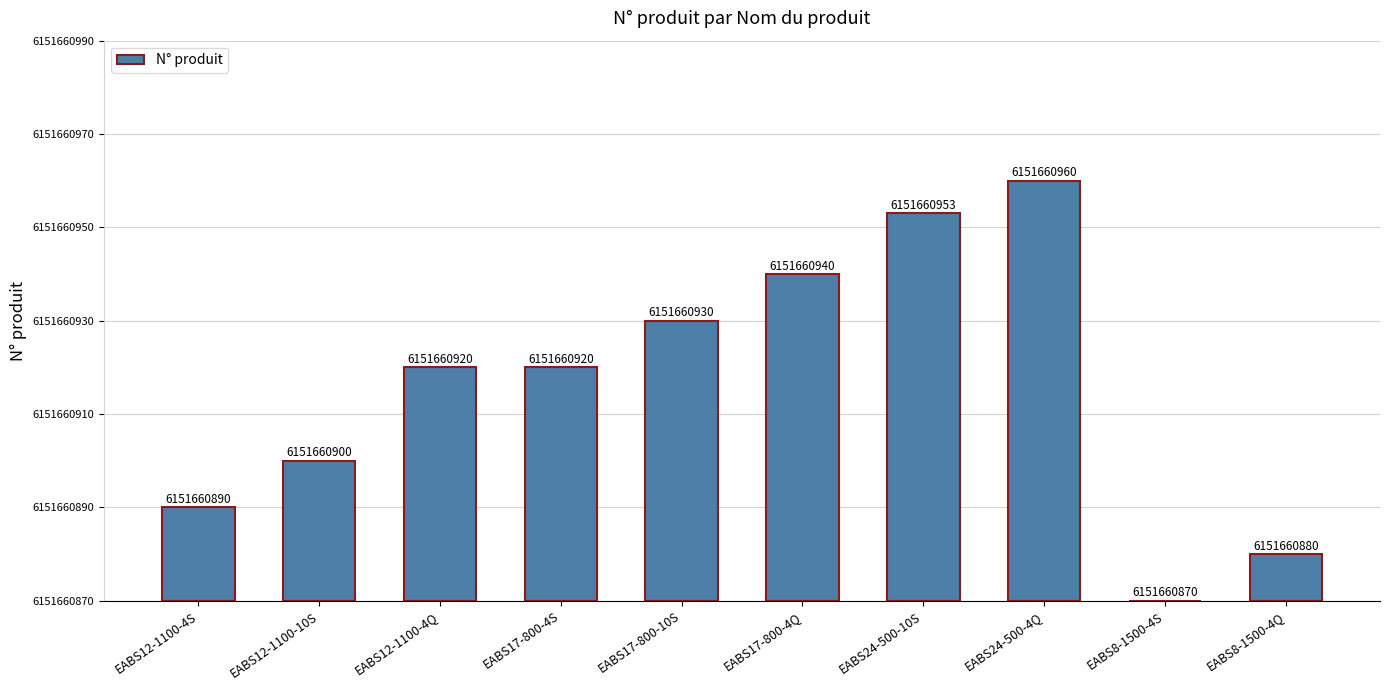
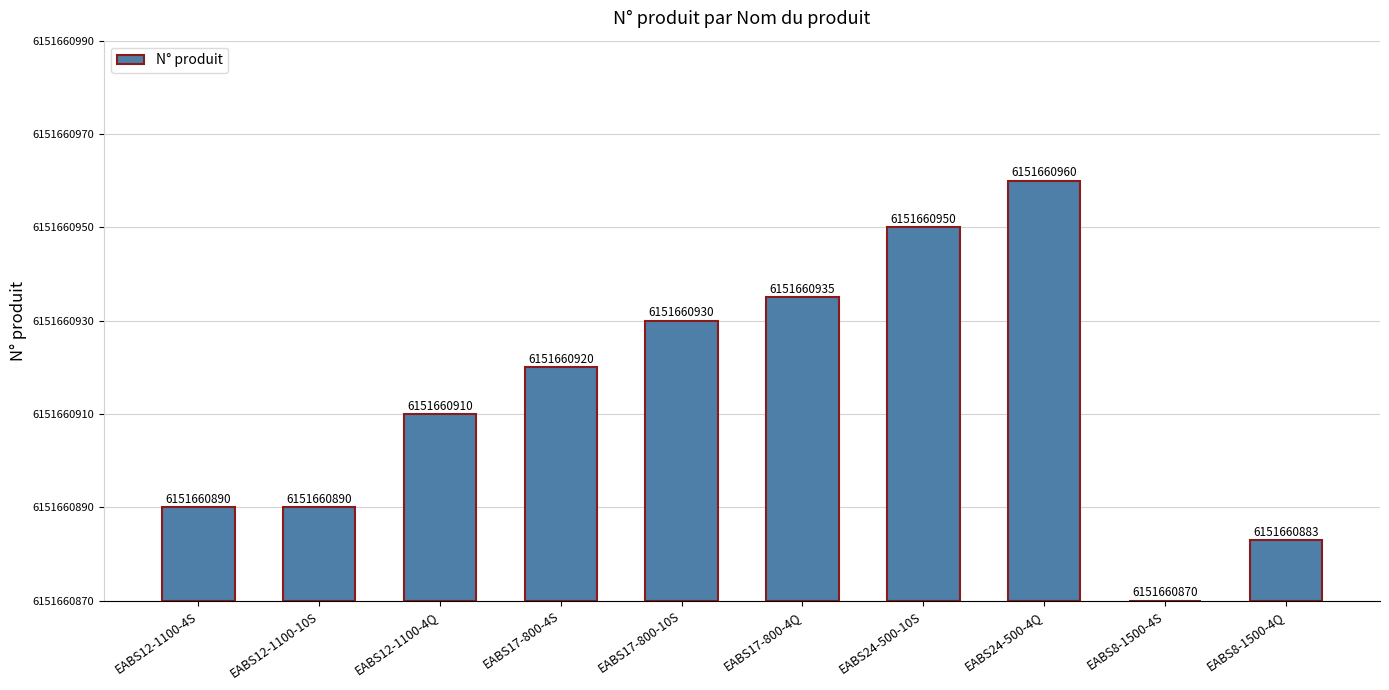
EABS12-1100-10S: 6151660900 -> 6151660890
EABS12-1100-4Q: 6151660920 -> 6151660910
EABS17-800-4Q: 6151660940 -> 6151660935
EABS24-500-10S: 6151660953 -> 6151660950
EABS8-1500-4Q: 6151660880 -> 6151660883
